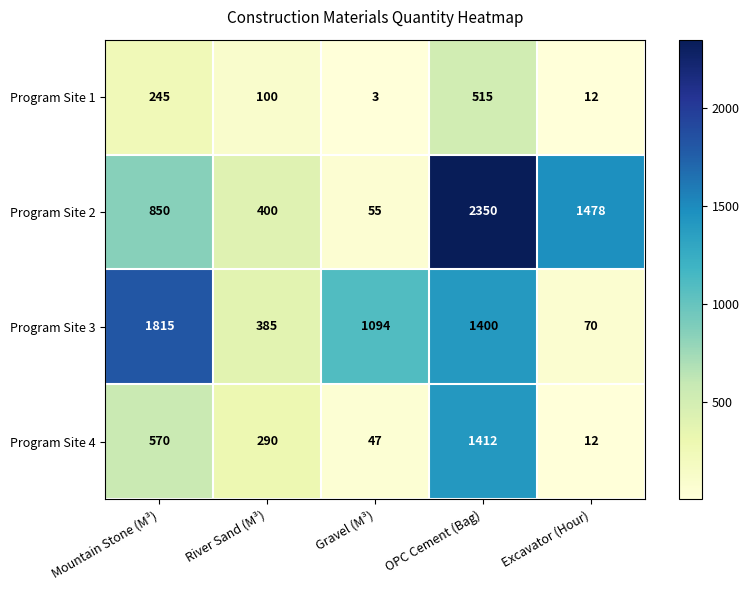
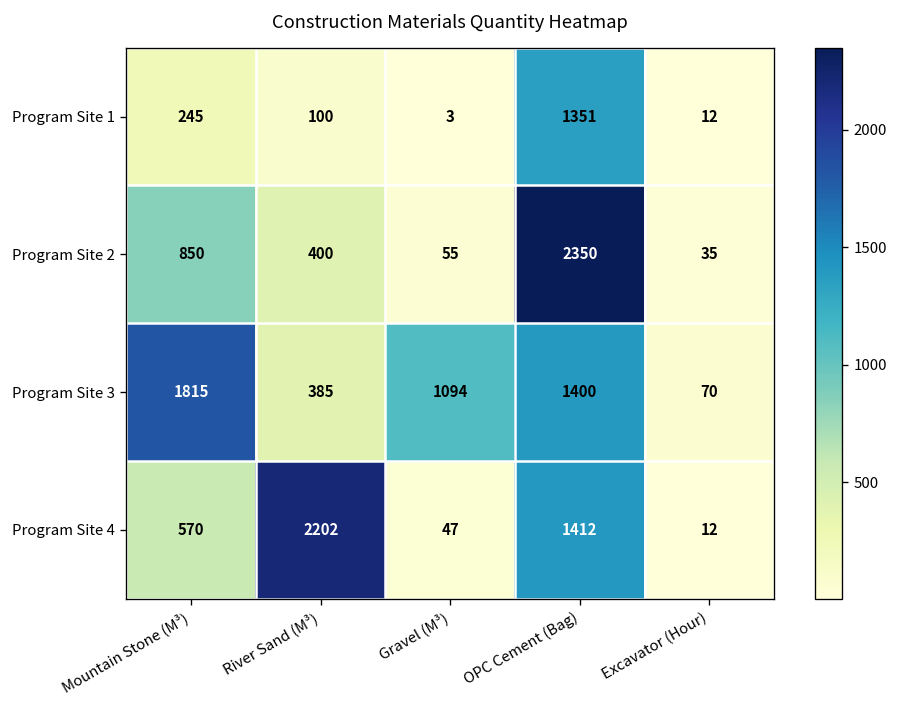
Program Site 1, OPC Cement (Bag): 515 -> 1351
Program Site 2, Excavator (Hour): 1478 -> 35
Program Site 4, River Sand (M³): 290 -> 2202
